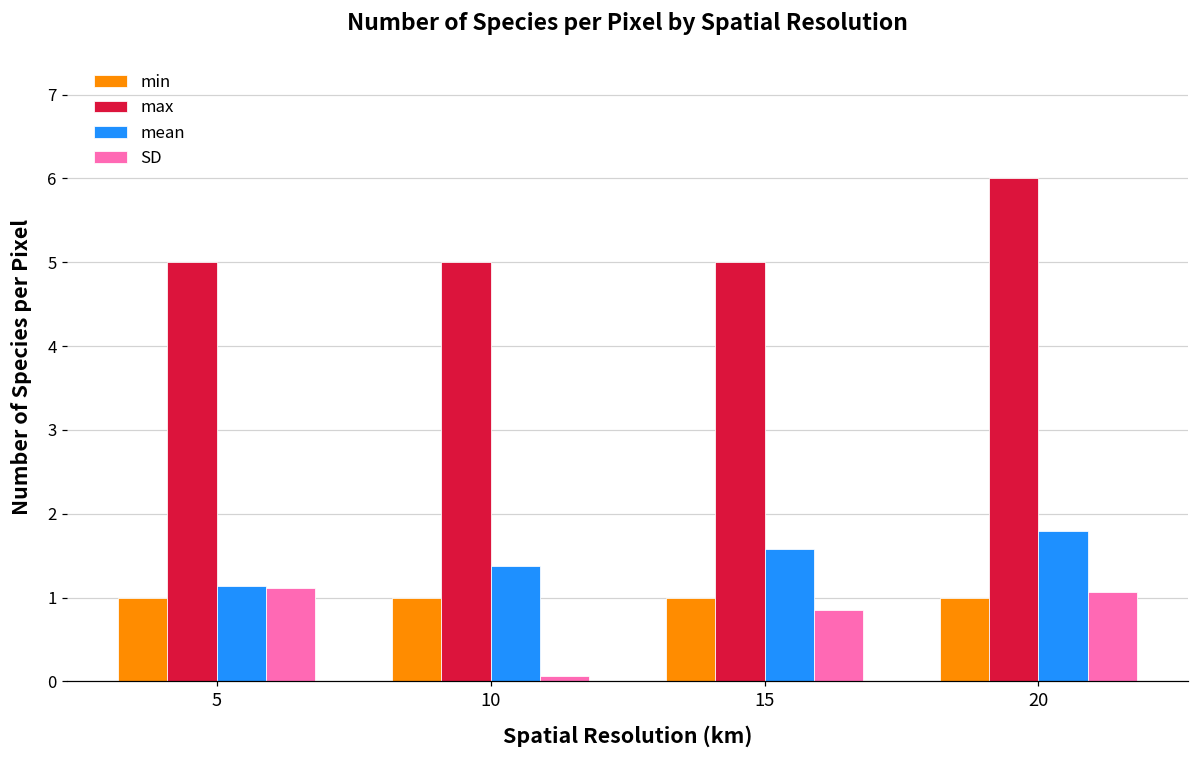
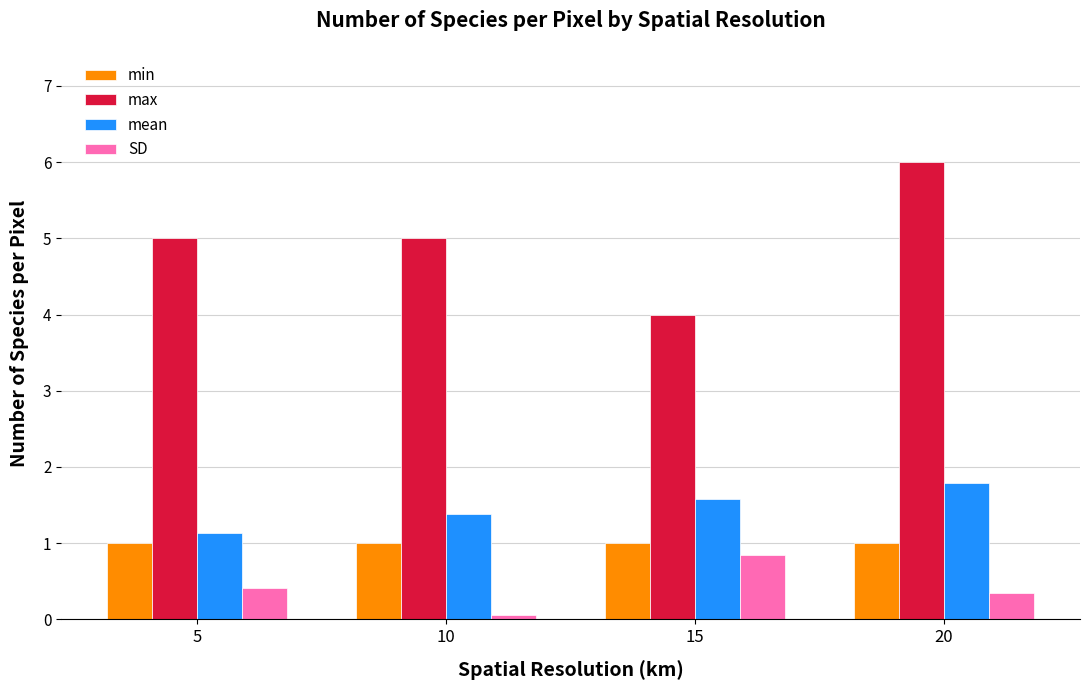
SD, 5: 1.1 -> 0.4
max, 15: 5 -> 4
SD, 20: 1.1 -> 0.4
